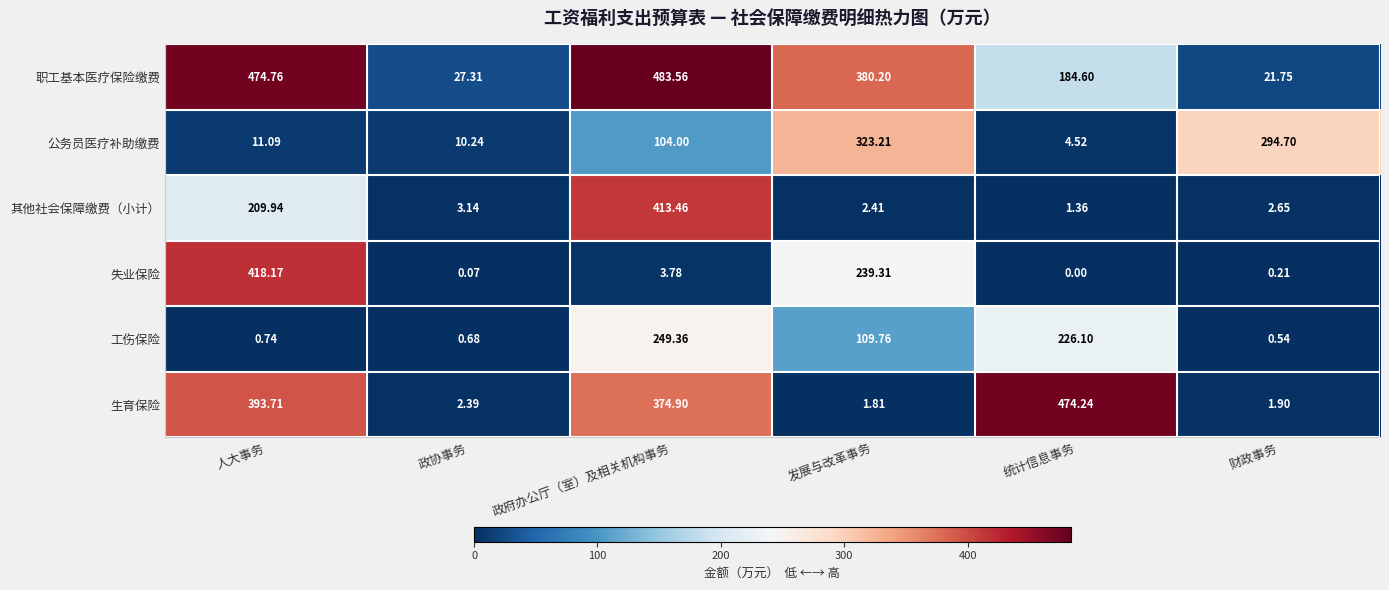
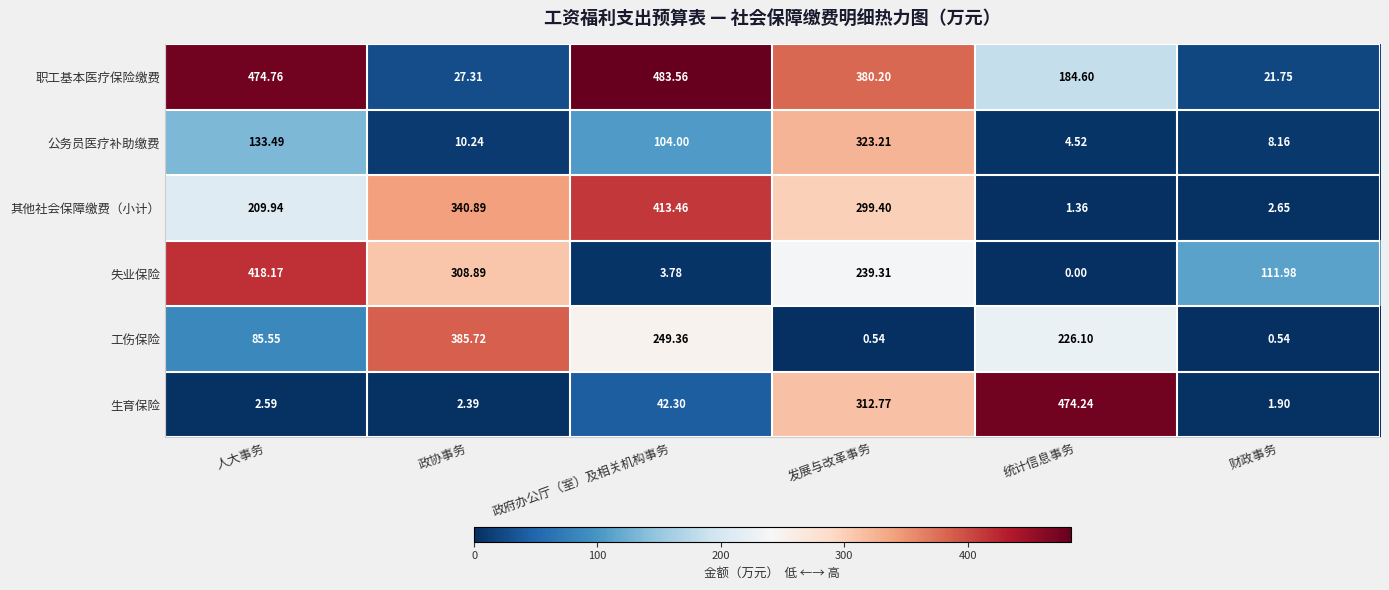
公务员医疗补助缴费, 人大事务: 11.09 -> 133.49
公务员医疗补助缴费, 财政事务: 294.70 -> 8.16
其他社会保障缴费（小计）, 政协事务: 3.14 -> 340.89
其他社会保障缴费（小计）, 发展与改革事务: 2.41 -> 299.40
失业保险, 政协事务: 0.07 -> 308.89
失业保险, 财政事务: 0.21 -> 111.98
工伤保险, 人大事务: 0.74 -> 85.55
工伤保险, 政协事务: 0.68 -> 385.72
工伤保险, 发展与改革事务: 109.76 -> 0.54
生育保险, 人大事务: 393.71 -> 2.59
生育保险, 政府办公厅（室）及相关机构事务: 374.90 -> 42.30
生育保险, 发展与改革事务: 1.81 -> 312.77
